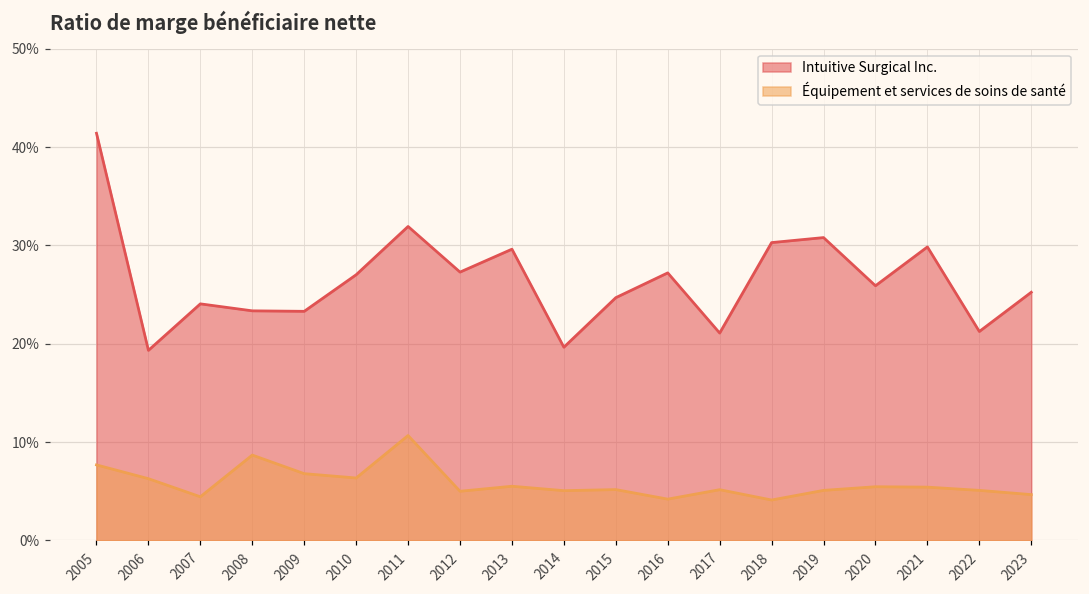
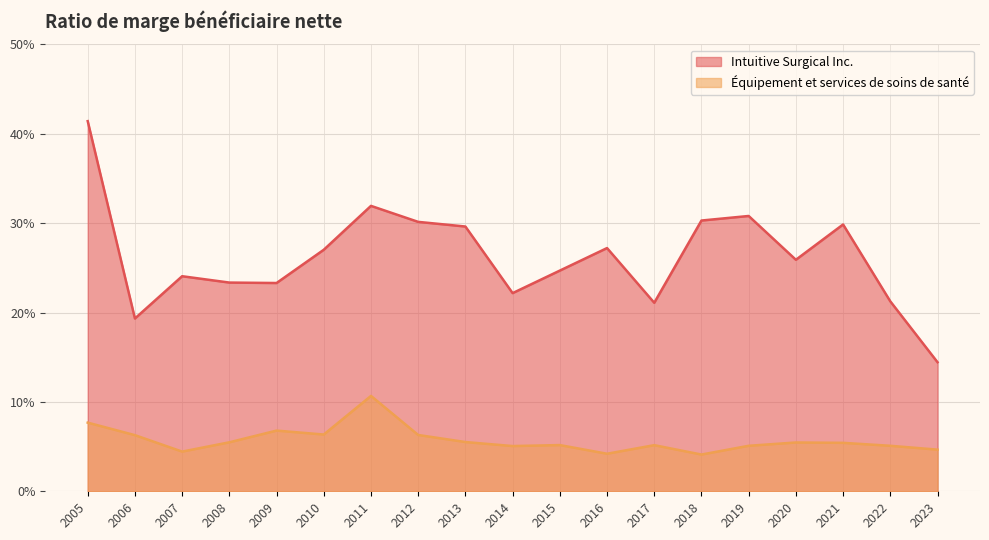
Équipement et services de soins de santé, 2008: 9% -> 5%
Intuitive Surgical Inc., 2012: 27% -> 30%
Équipement et services de soins de santé, 2012: 5% -> 6%
Intuitive Surgical Inc., 2014: 20% -> 22%
Intuitive Surgical Inc., 2023: 25% -> 14%
